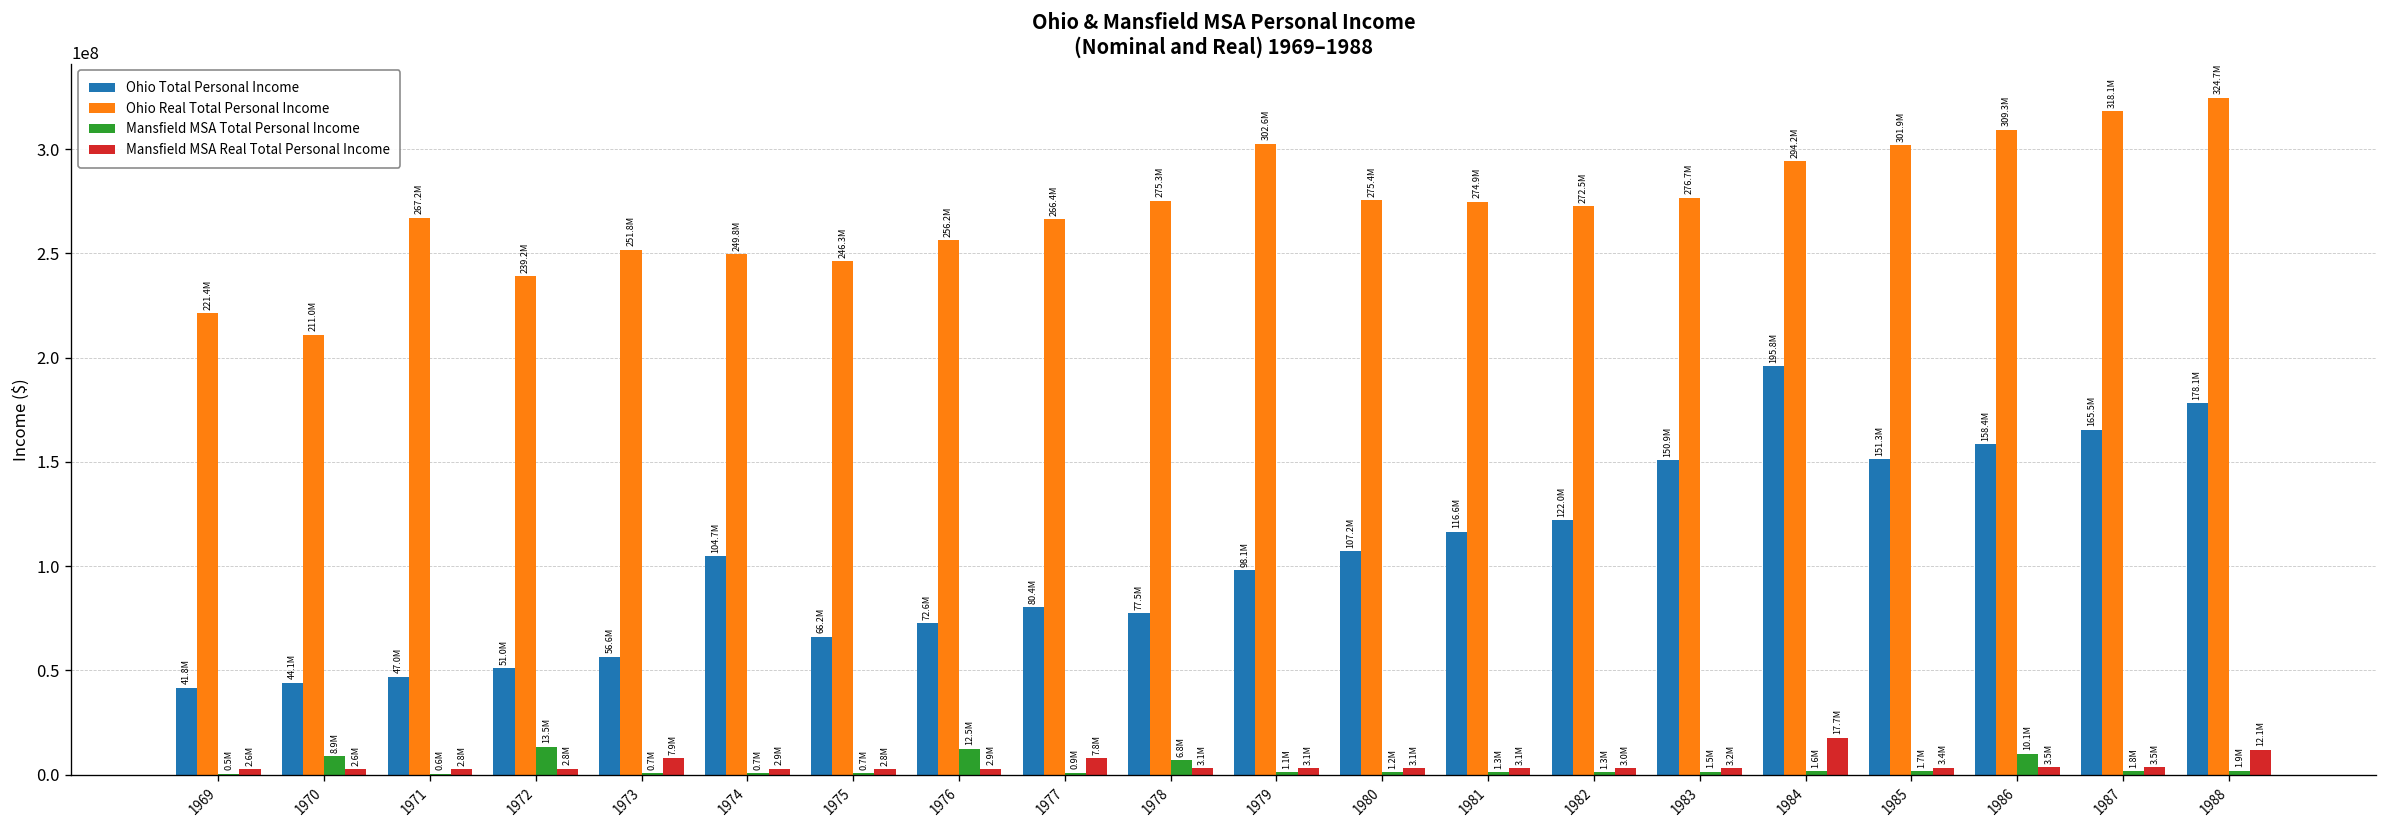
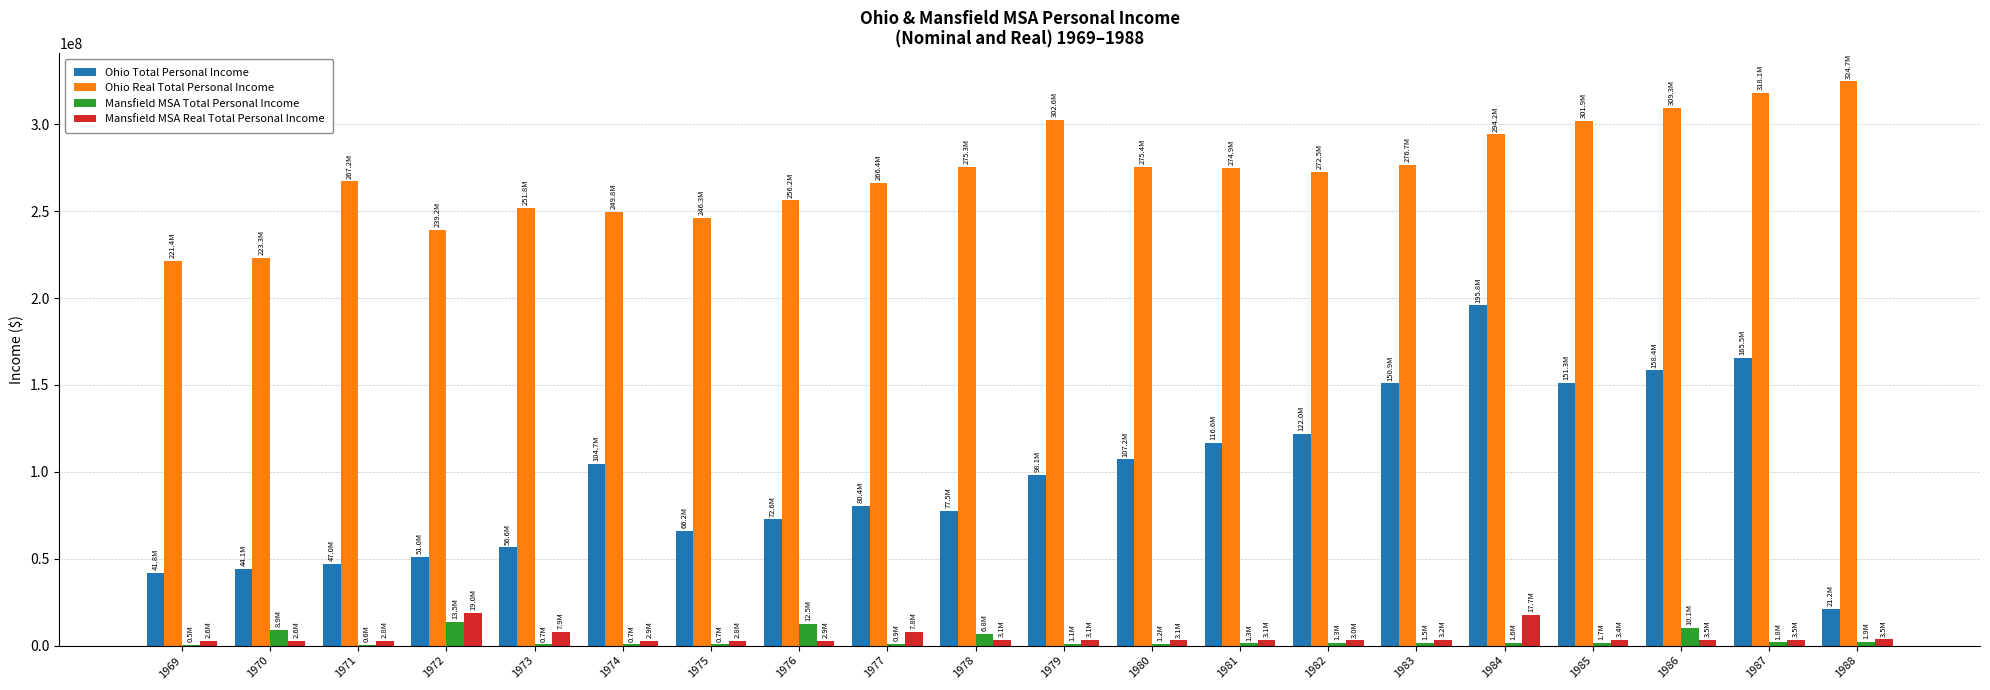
Ohio Real Total Personal Income, 1970: 211.0M -> 223.3M
Mansfield MSA Real Total Personal Income, 1972: 2.8M -> 19.0M
Ohio Total Personal Income, 1988: 178.1M -> 21.2M
Mansfield MSA Real Total Personal Income, 1988: 12.1M -> 3.5M
